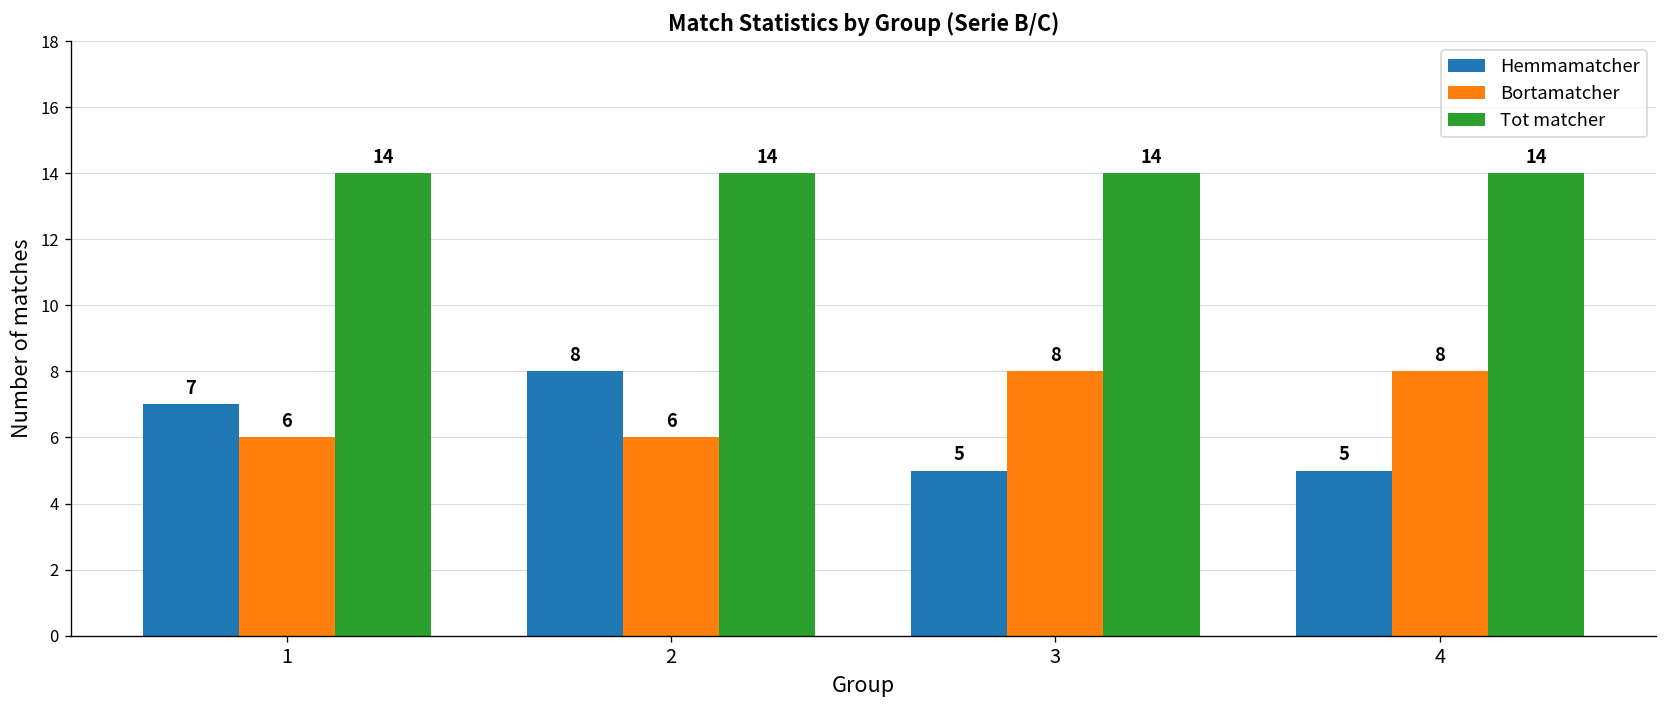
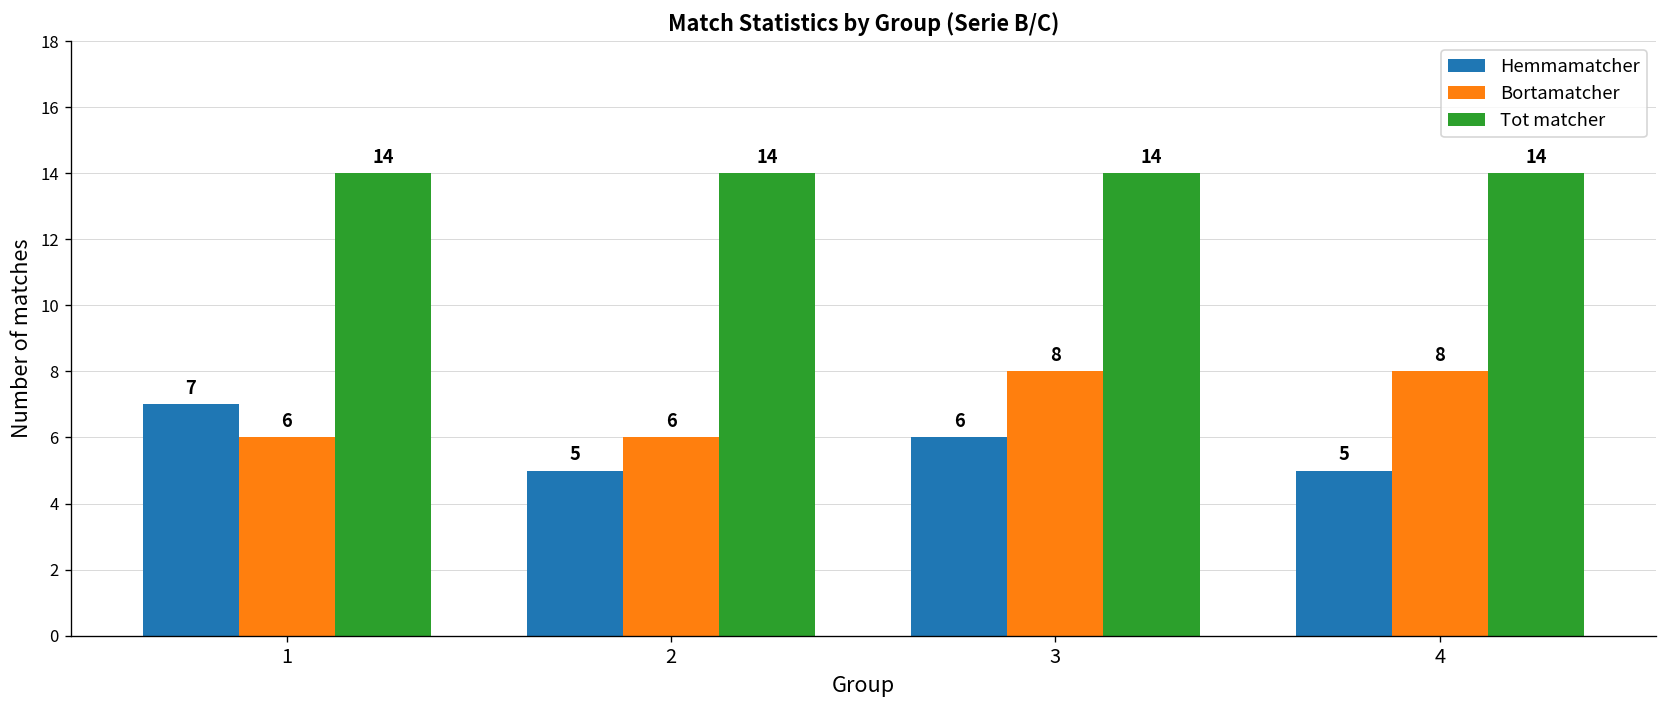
Hemmamatcher, 2: 8 -> 5
Hemmamatcher, 3: 5 -> 6
